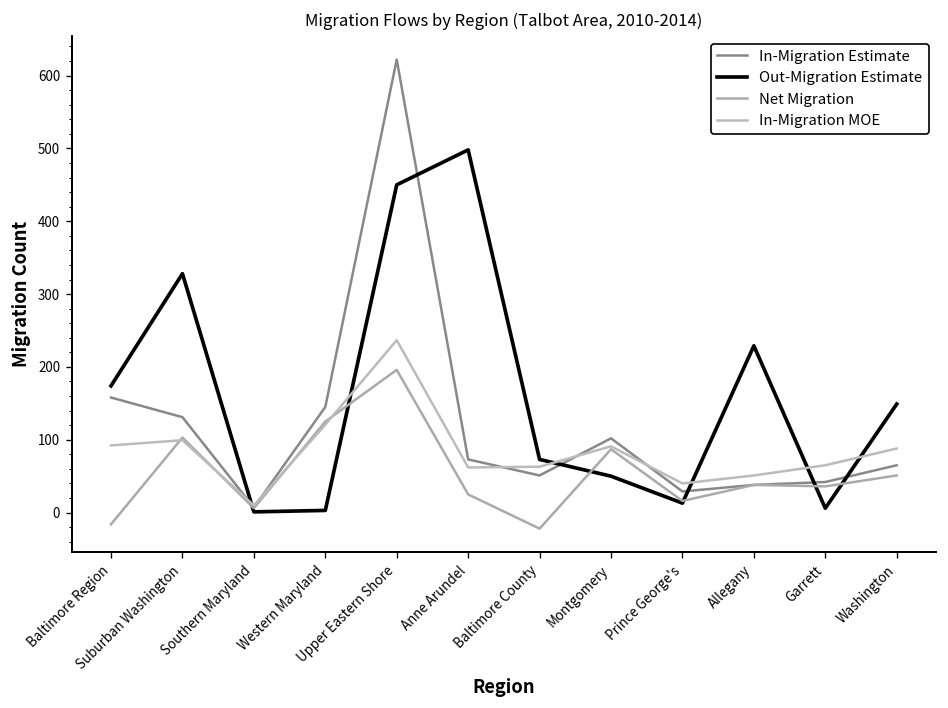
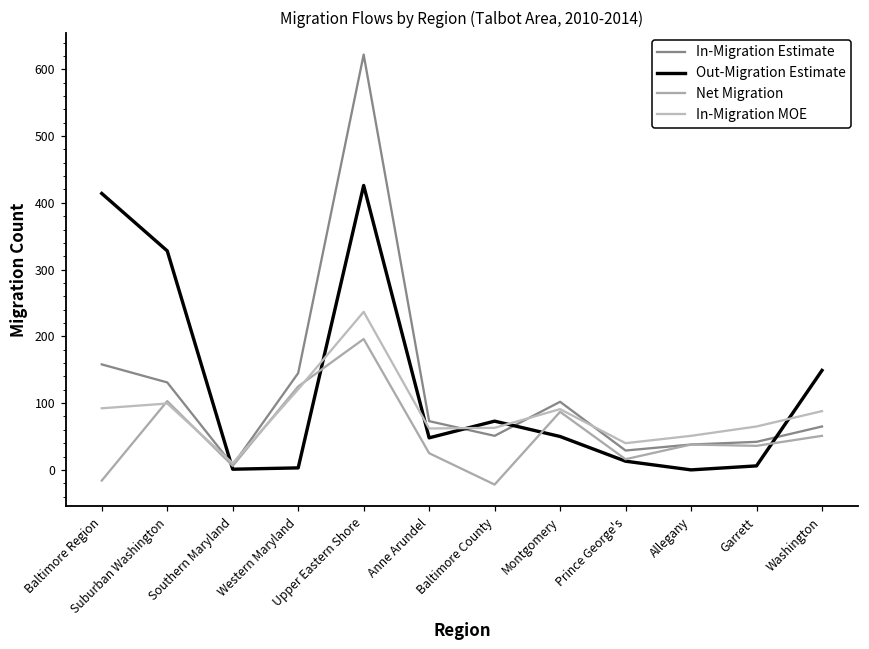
Out-Migration Estimate, Baltimore Region: 170 -> 410
Out-Migration Estimate, Upper Eastern Shore: 450 -> 430
Out-Migration Estimate, Anne Arundel: 500 -> 50
Out-Migration Estimate, Allegany: 230 -> 0
